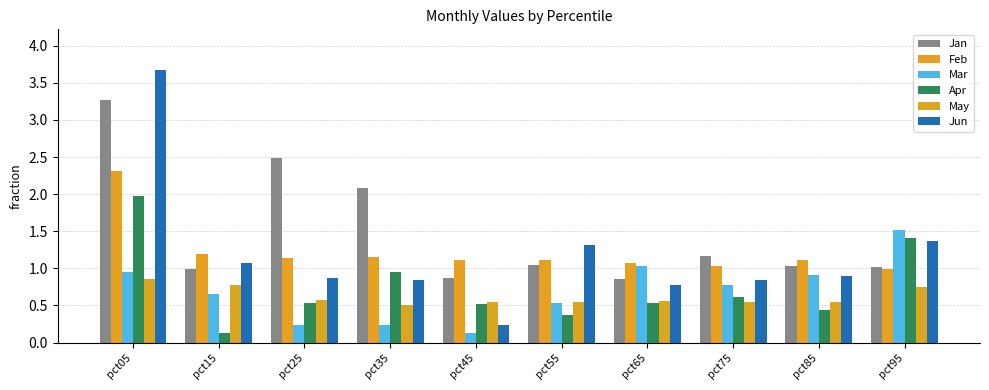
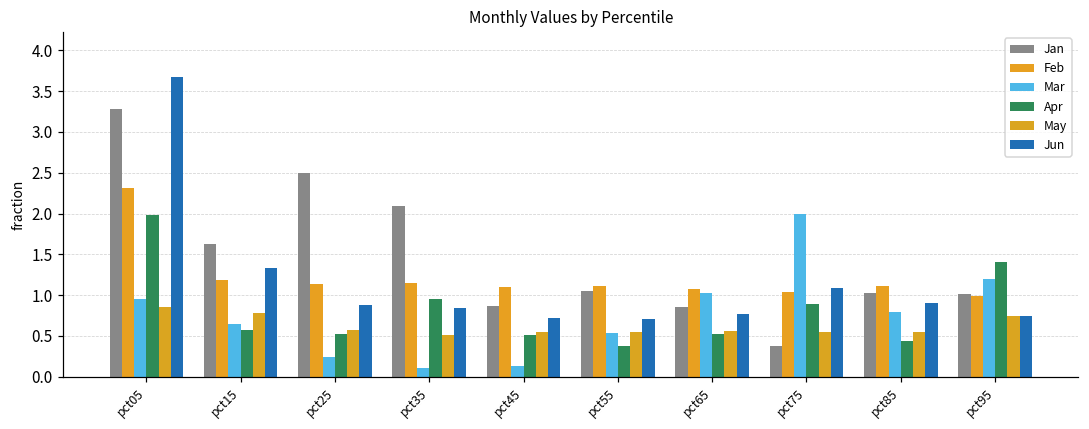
Jan, pct15: 1.0 -> 1.6
Apr, pct15: 0.1 -> 0.6
Jun, pct15: 1.1 -> 1.3
Mar, pct35: 0.2 -> 0.1
Jun, pct45: 0.2 -> 0.7
Jun, pct55: 1.3 -> 0.7
Jan, pct75: 1.2 -> 0.4
Mar, pct75: 0.8 -> 2.0
Apr, pct75: 0.6 -> 0.9
Jun, pct75: 0.8 -> 1.1
Mar, pct85: 0.9 -> 0.8
Mar, pct95: 1.5 -> 1.2
Jun, pct95: 1.4 -> 0.7
